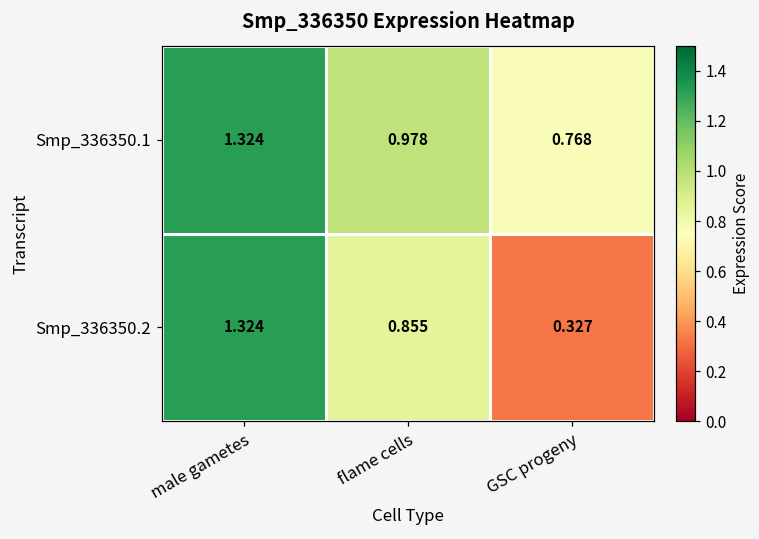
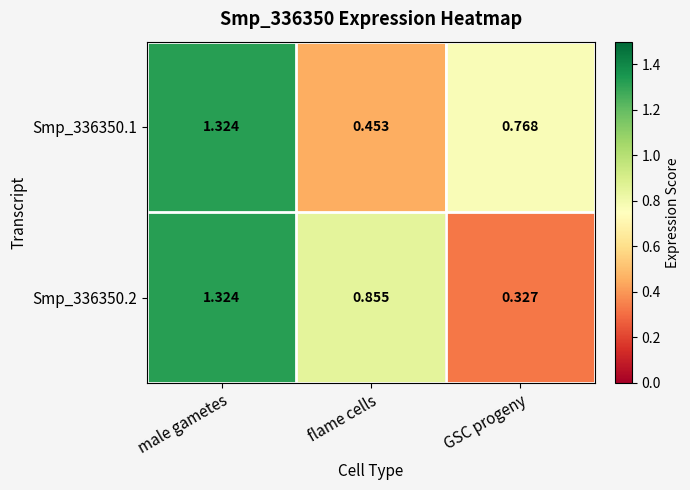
Smp_336350.1, flame cells: 0.978 -> 0.453
